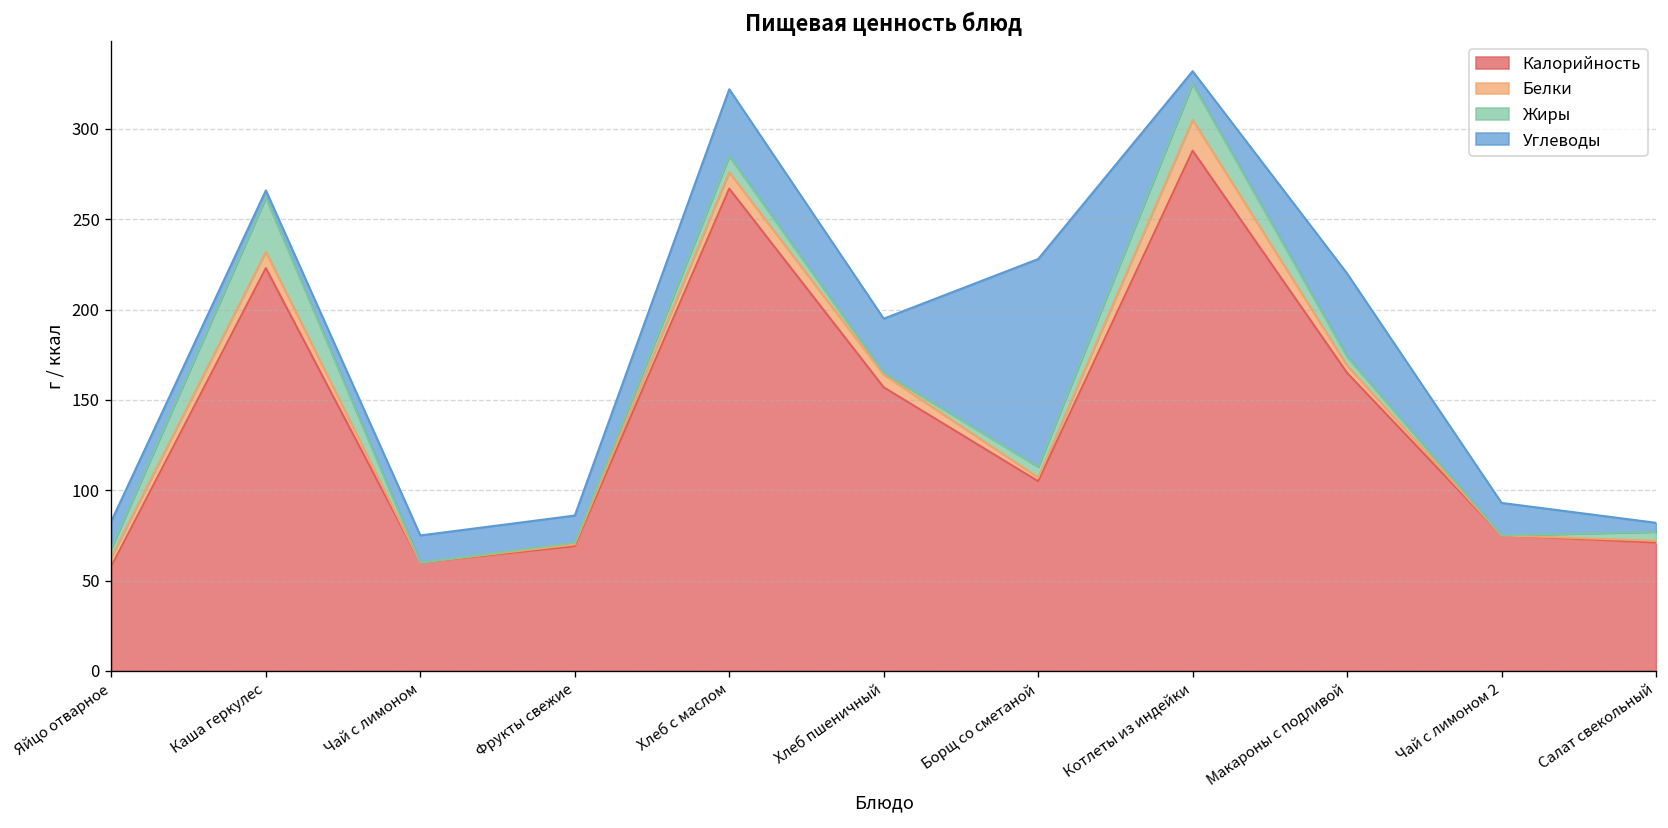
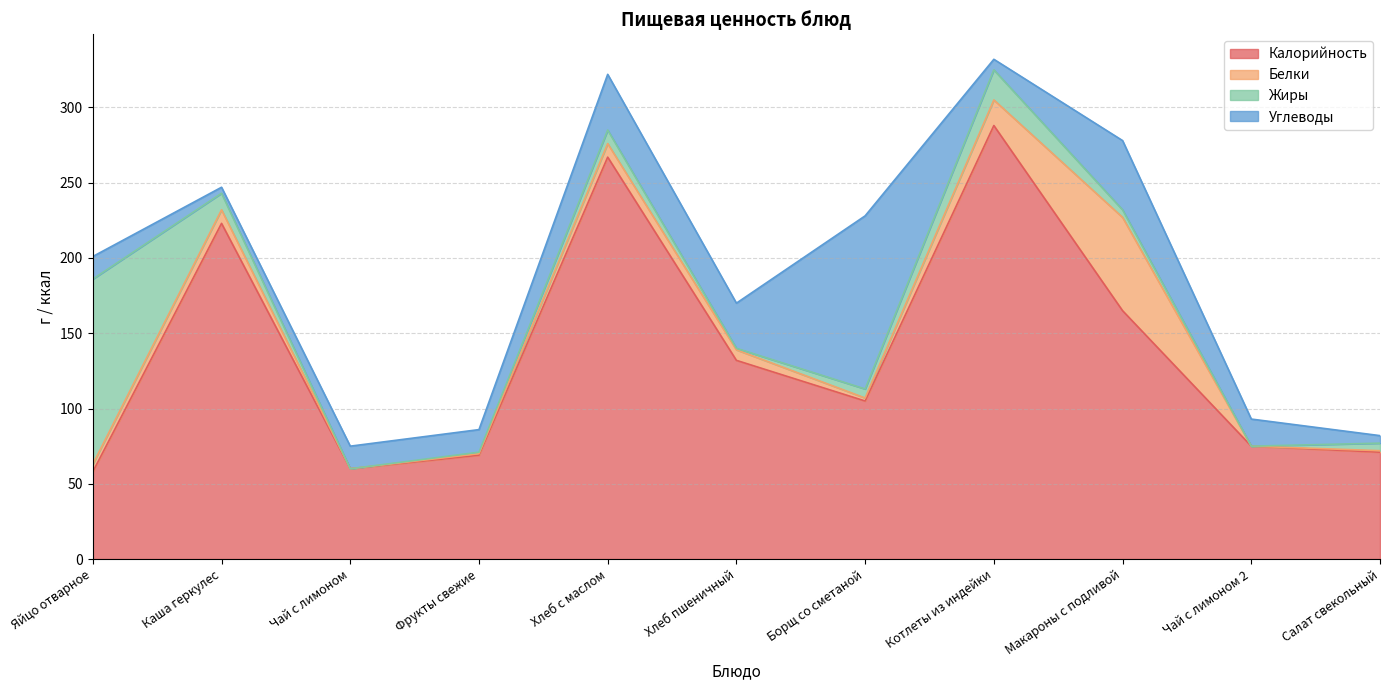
Жиры, Яйцо отварное: 5 -> 123
Жиры, Каша геркулес: 30 -> 11
Калорийность, Хлеб пшеничный: 157 -> 132
Белки, Макароны с подливой: 4 -> 62
